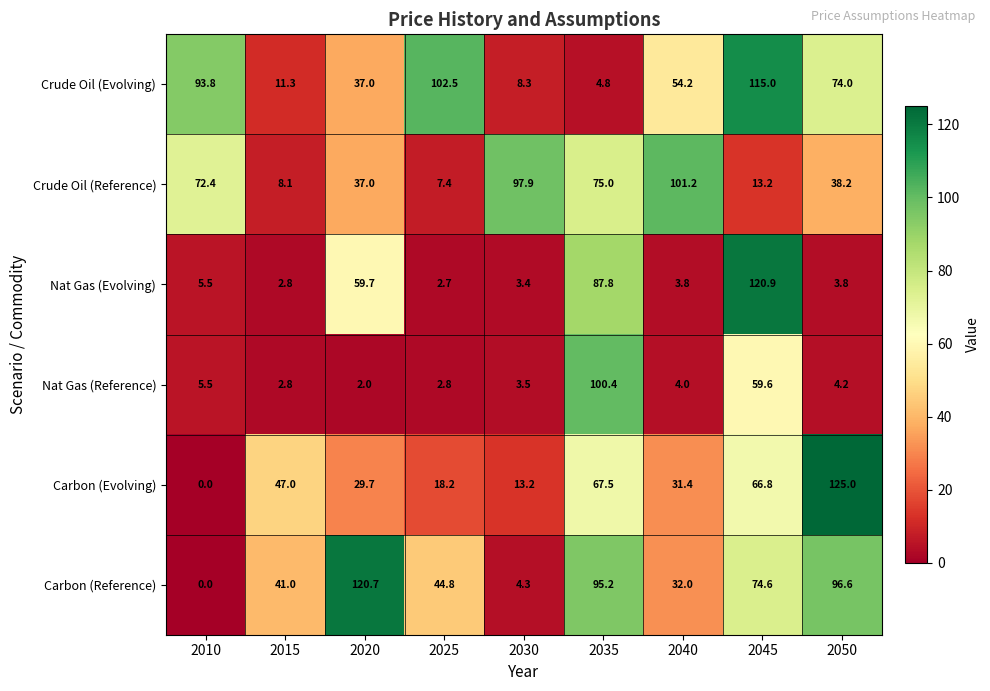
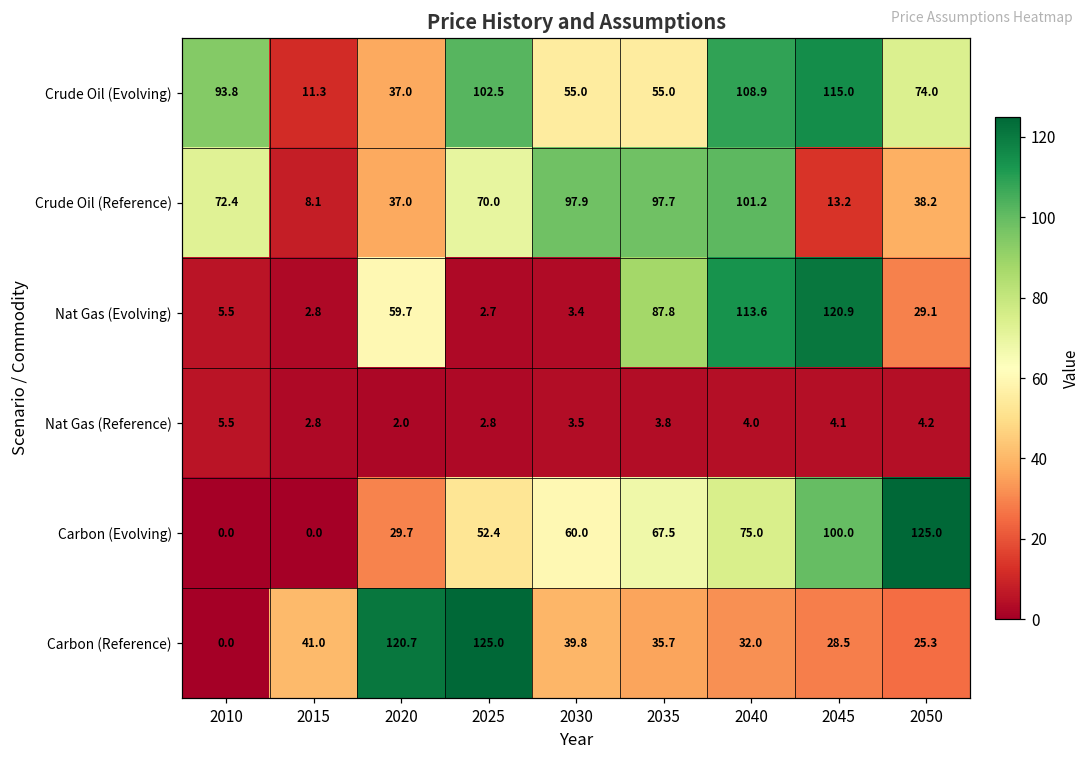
Crude Oil (Evolving), 2030: 8.3 -> 55.0
Crude Oil (Evolving), 2035: 4.8 -> 55.0
Crude Oil (Evolving), 2040: 54.2 -> 108.9
Crude Oil (Reference), 2025: 7.4 -> 70.0
Crude Oil (Reference), 2035: 75.0 -> 97.7
Nat Gas (Evolving), 2040: 3.8 -> 113.6
Nat Gas (Evolving), 2050: 3.8 -> 29.1
Nat Gas (Reference), 2035: 100.4 -> 3.8
Nat Gas (Reference), 2045: 59.6 -> 4.1
Carbon (Evolving), 2015: 47.0 -> 0.0
Carbon (Evolving), 2025: 18.2 -> 52.4
Carbon (Evolving), 2030: 13.2 -> 60.0
Carbon (Evolving), 2040: 31.4 -> 75.0
Carbon (Evolving), 2045: 66.8 -> 100.0
Carbon (Reference), 2025: 44.8 -> 125.0
Carbon (Reference), 2030: 4.3 -> 39.8
Carbon (Reference), 2035: 95.2 -> 35.7
Carbon (Reference), 2045: 74.6 -> 28.5
Carbon (Reference), 2050: 96.6 -> 25.3
